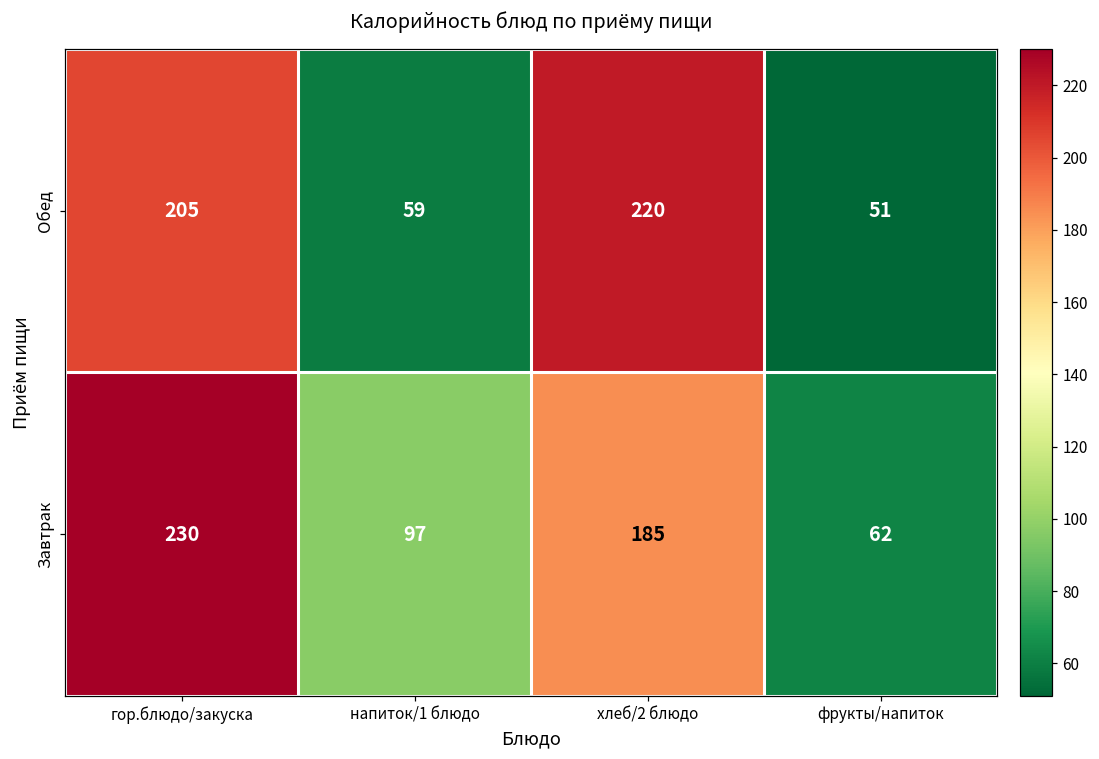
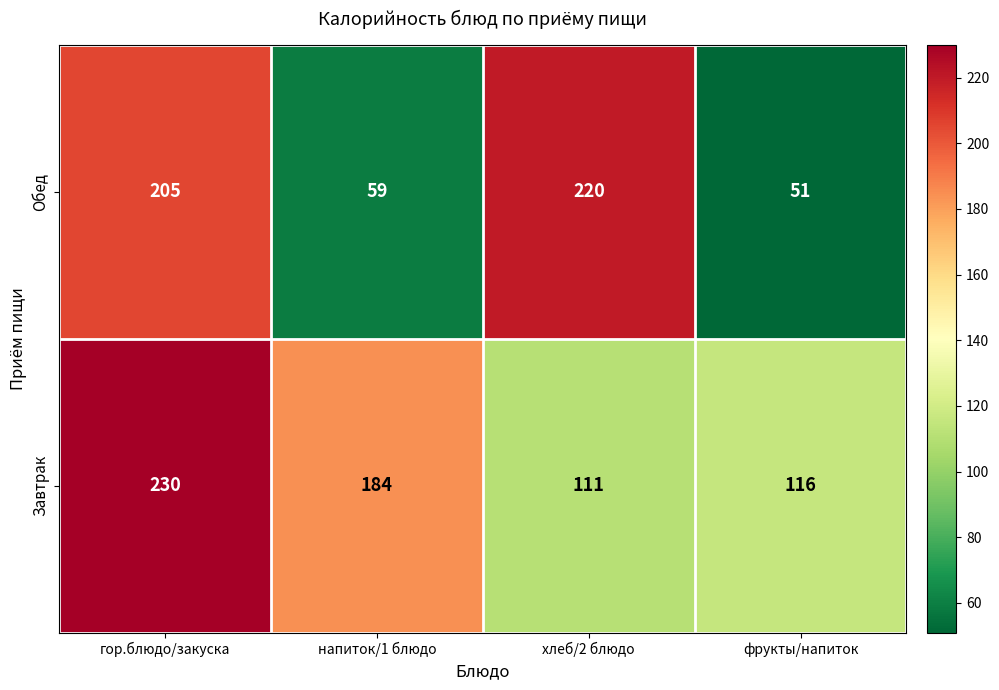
Завтрак, напиток/1 блюдо: 97 -> 184
Завтрак, хлеб/2 блюдо: 185 -> 111
Завтрак, фрукты/напиток: 62 -> 116
